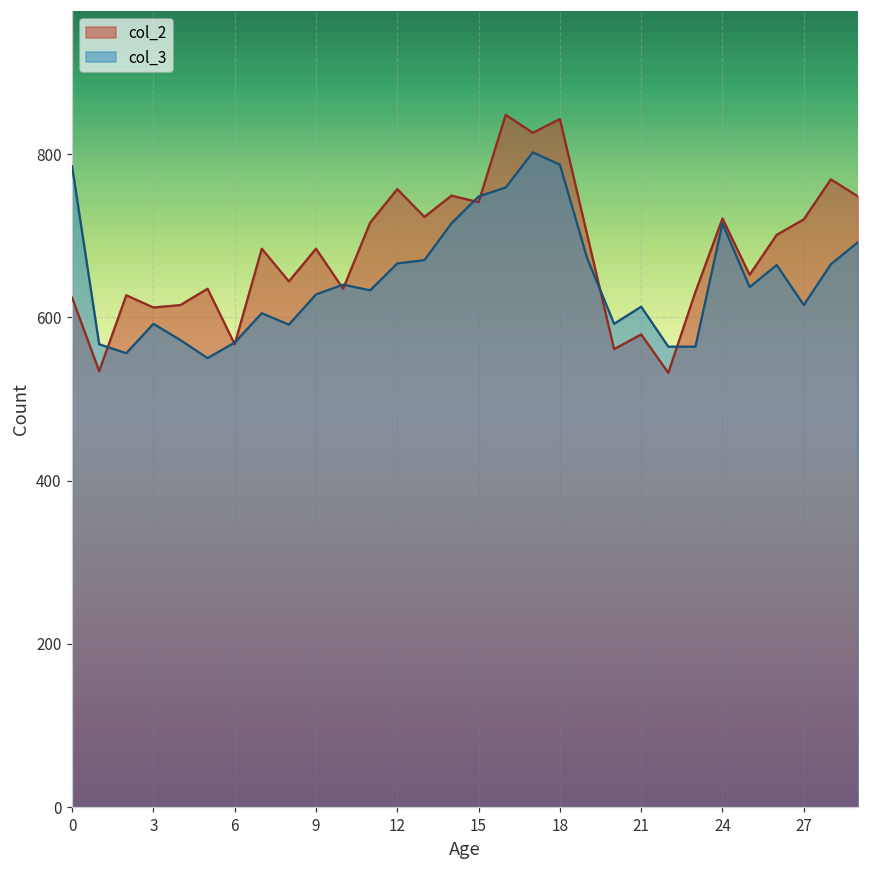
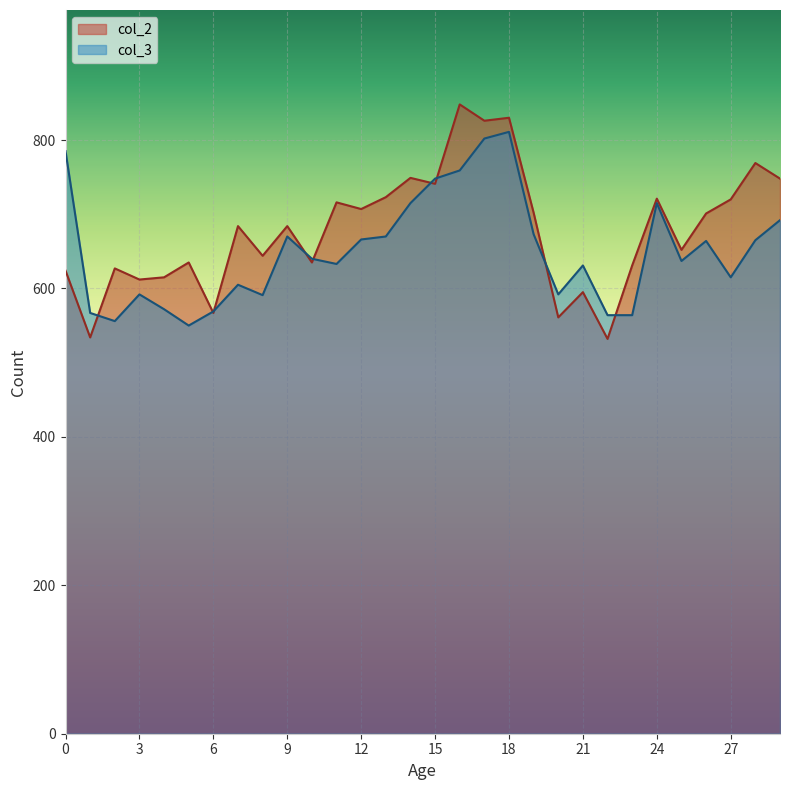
col_3, 9: 630 -> 670
col_2, 12: 760 -> 710
col_2, 18: 840 -> 830
col_3, 18: 790 -> 810
col_2, 21: 580 -> 600
col_3, 21: 610 -> 630
